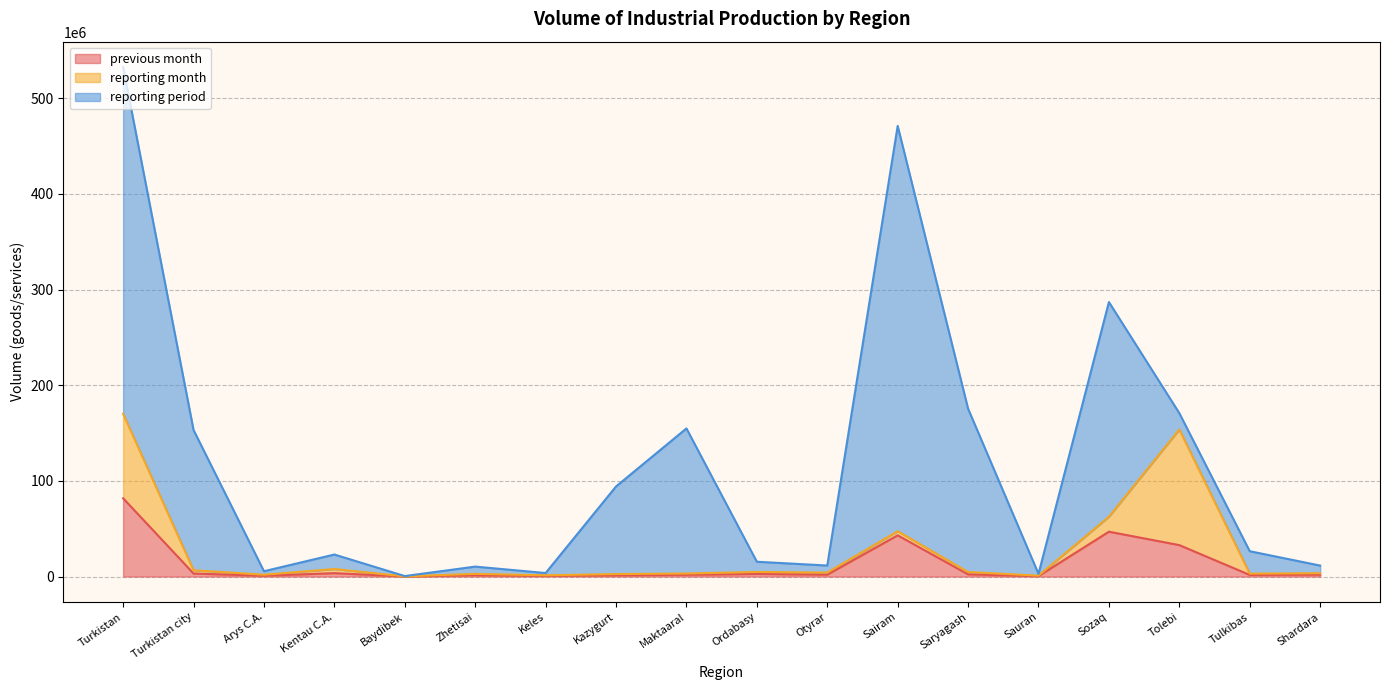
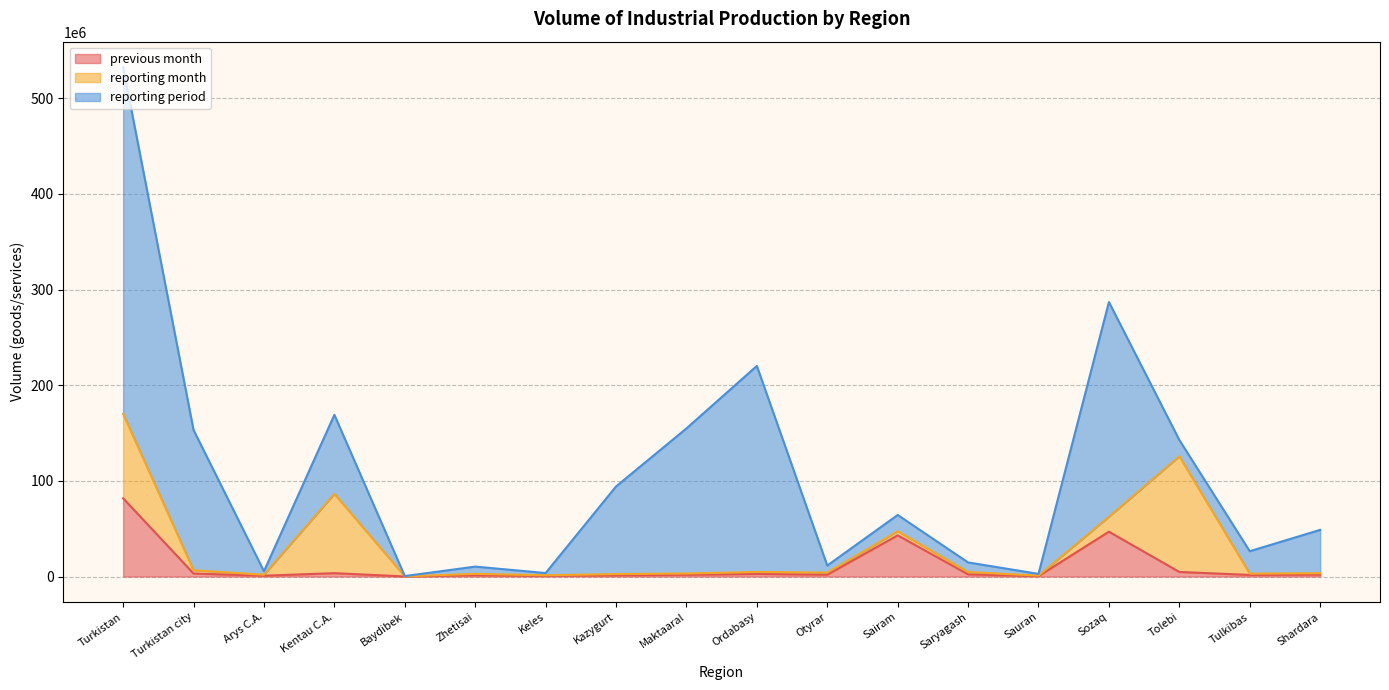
reporting month, Kentau C.A.: 0 -> 80000000
reporting period, Kentau C.A.: 20000000 -> 80000000
reporting period, Ordabasy: 10000000 -> 220000000
reporting period, Sairam: 420000000 -> 20000000
reporting period, Saryagash: 170000000 -> 10000000
previous month, Tolebi: 30000000 -> 0
reporting period, Shardara: 10000000 -> 50000000
